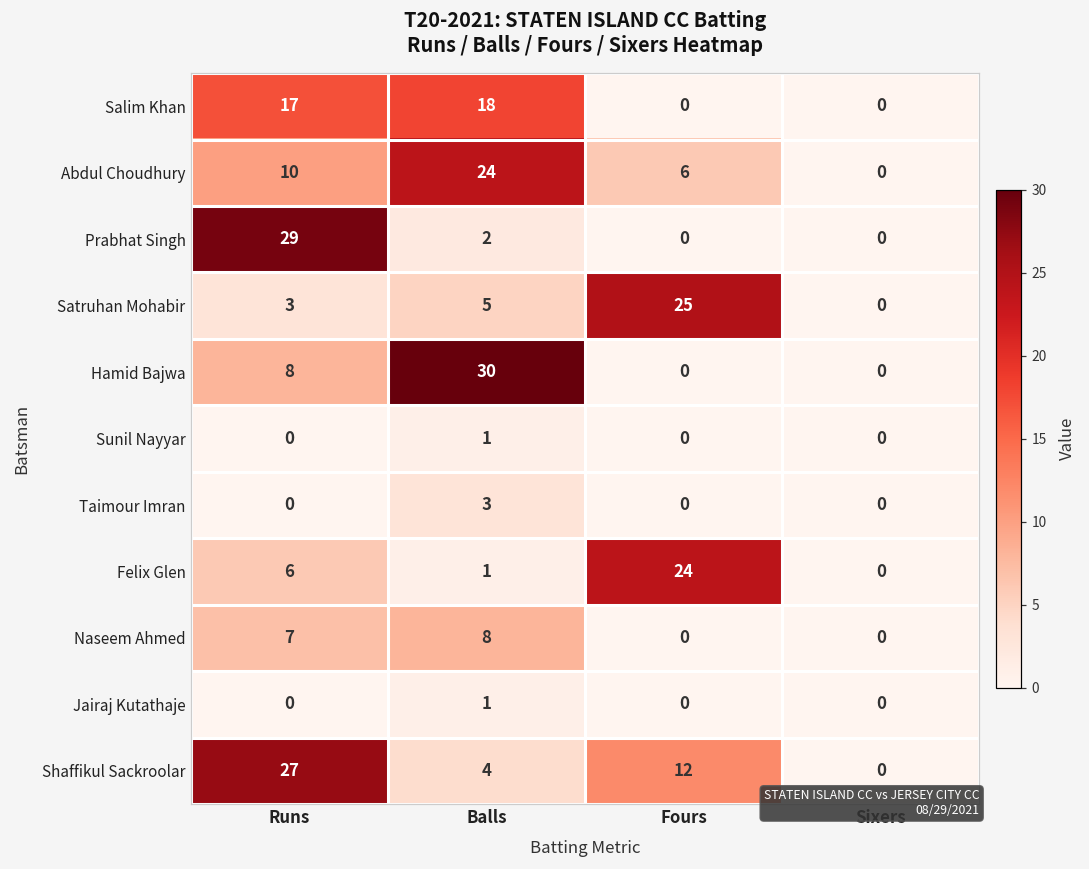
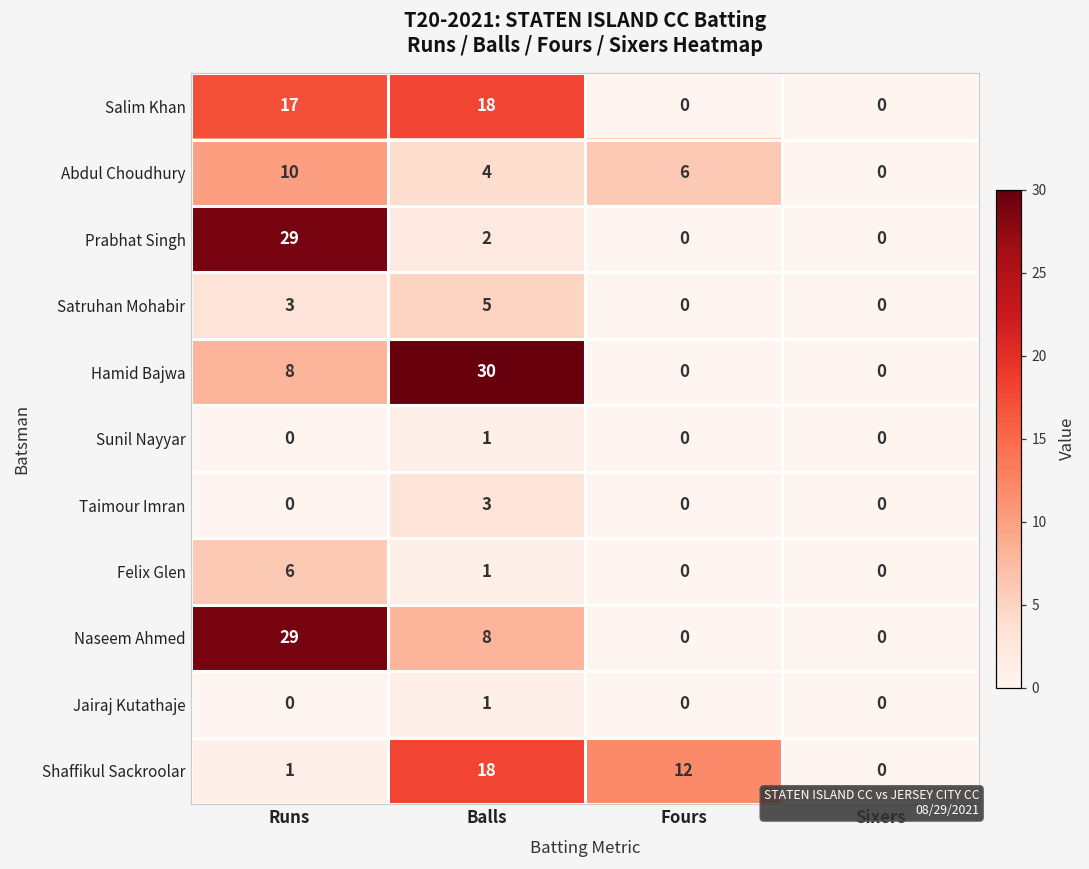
Abdul Choudhury, Balls: 24 -> 4
Satruhan Mohabir, Fours: 25 -> 0
Felix Glen, Fours: 24 -> 0
Naseem Ahmed, Runs: 7 -> 29
Shaffikul Sackroolar, Runs: 27 -> 1
Shaffikul Sackroolar, Balls: 4 -> 18
